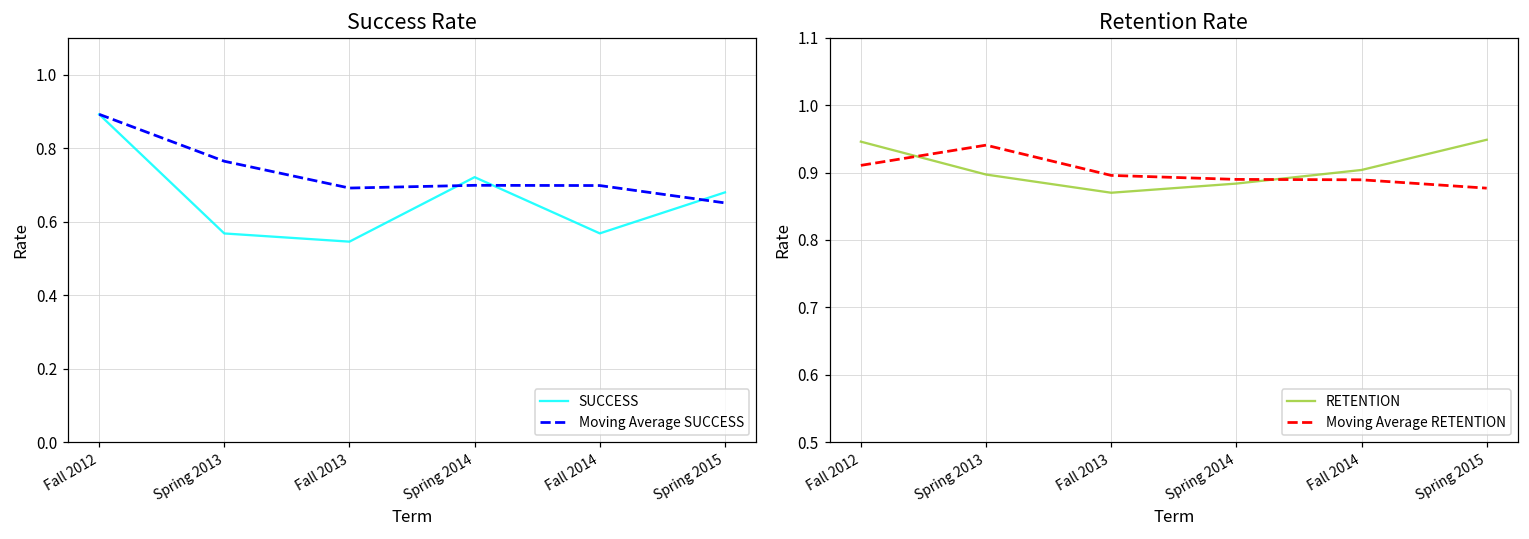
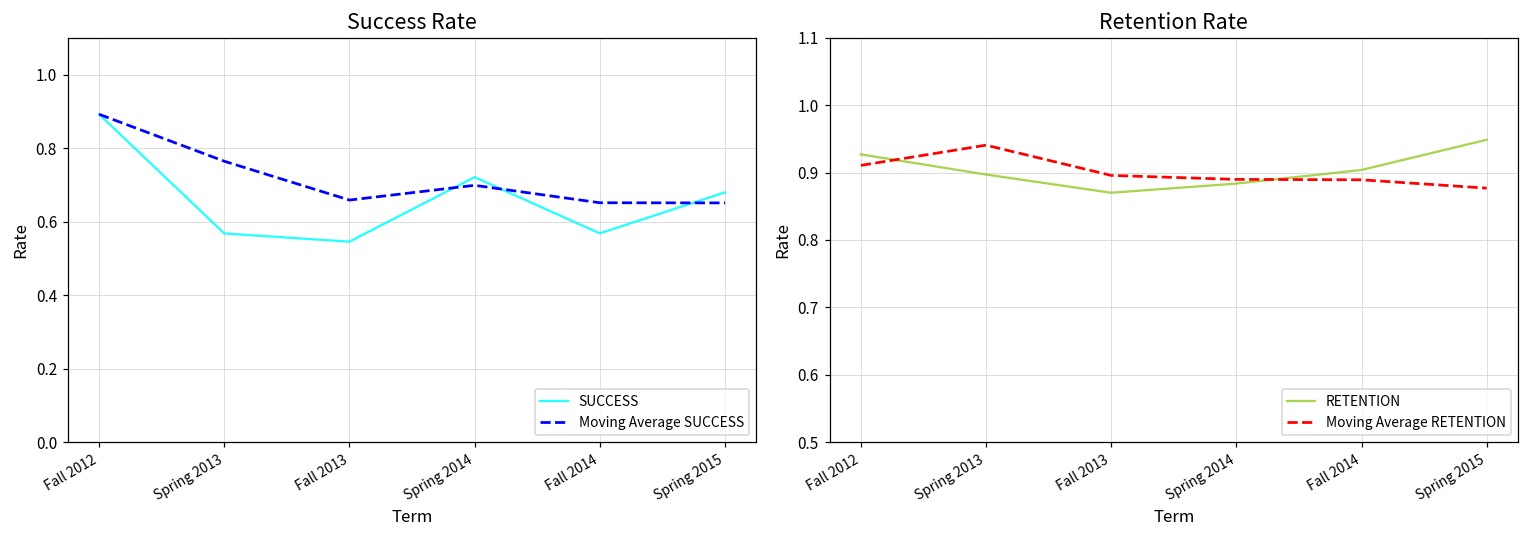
Success Rate, Moving Average SUCCESS, Fall 2013: 0.69 -> 0.66
Success Rate, Moving Average SUCCESS, Fall 2014: 0.70 -> 0.65
Retention Rate, RETENTION, Fall 2012: 0.95 -> 0.93
